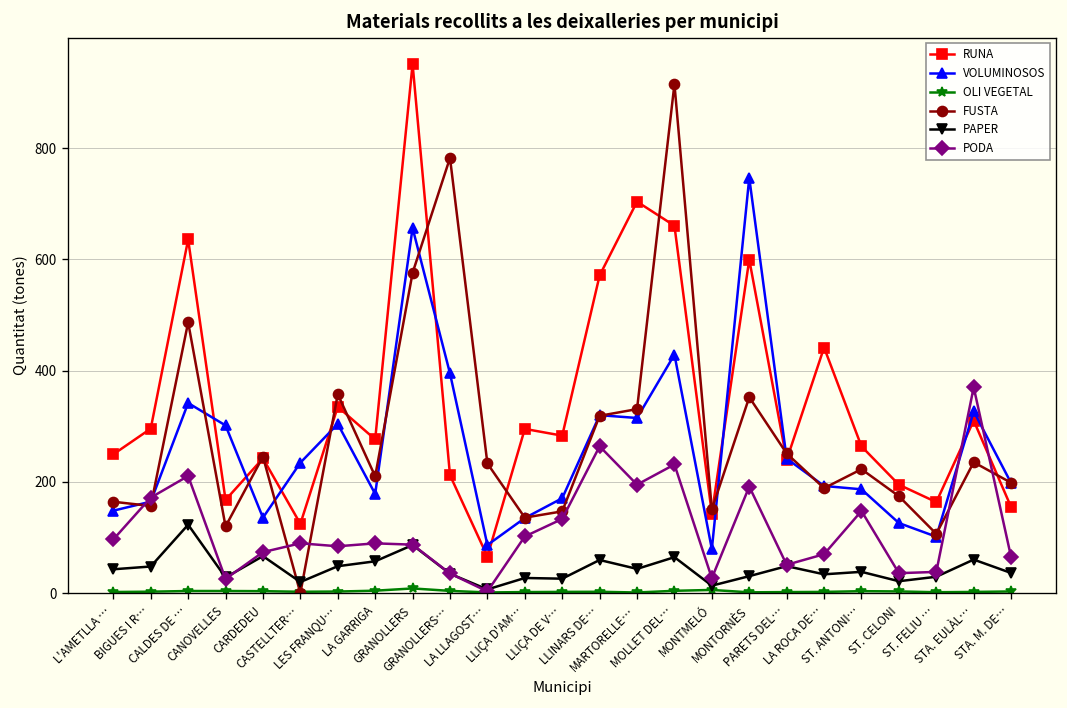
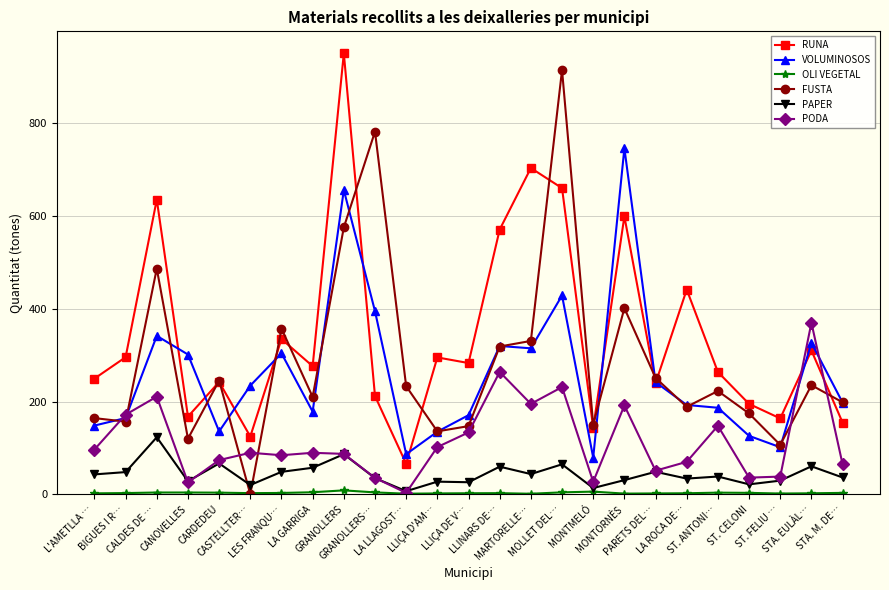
FUSTA, MONTORNÈS: 350 -> 400
